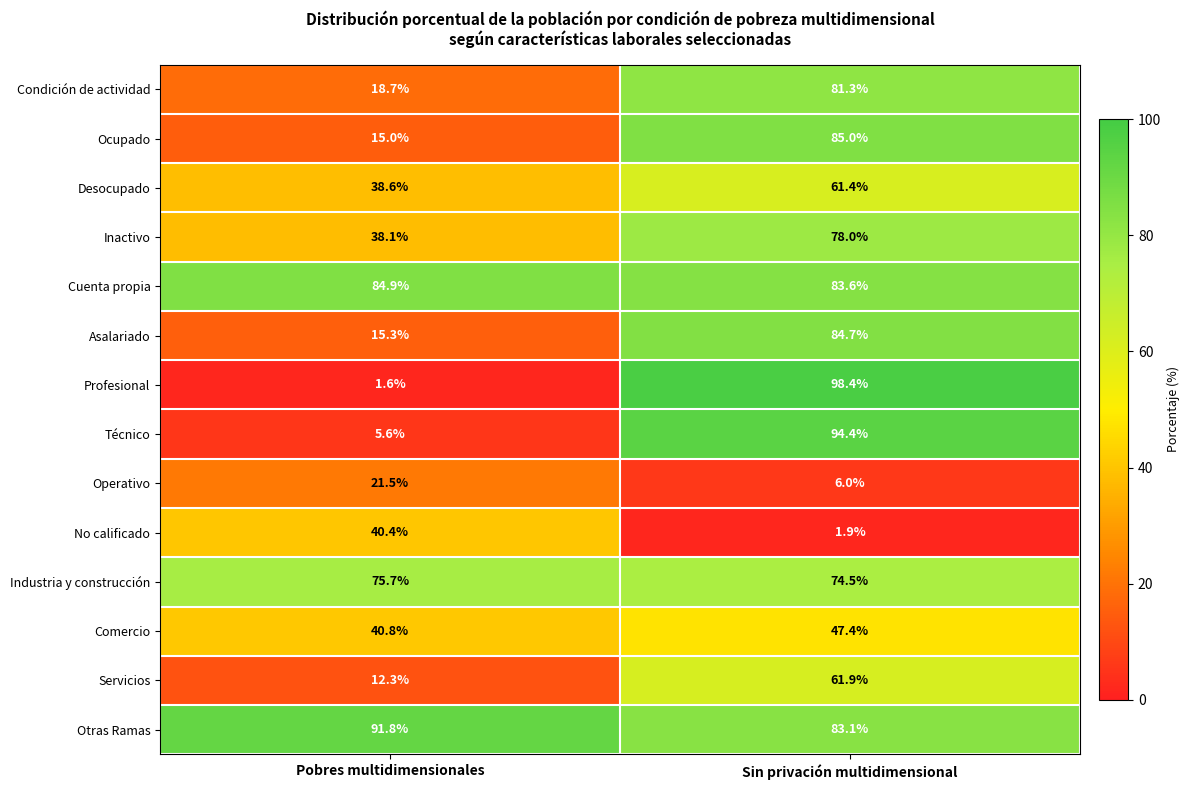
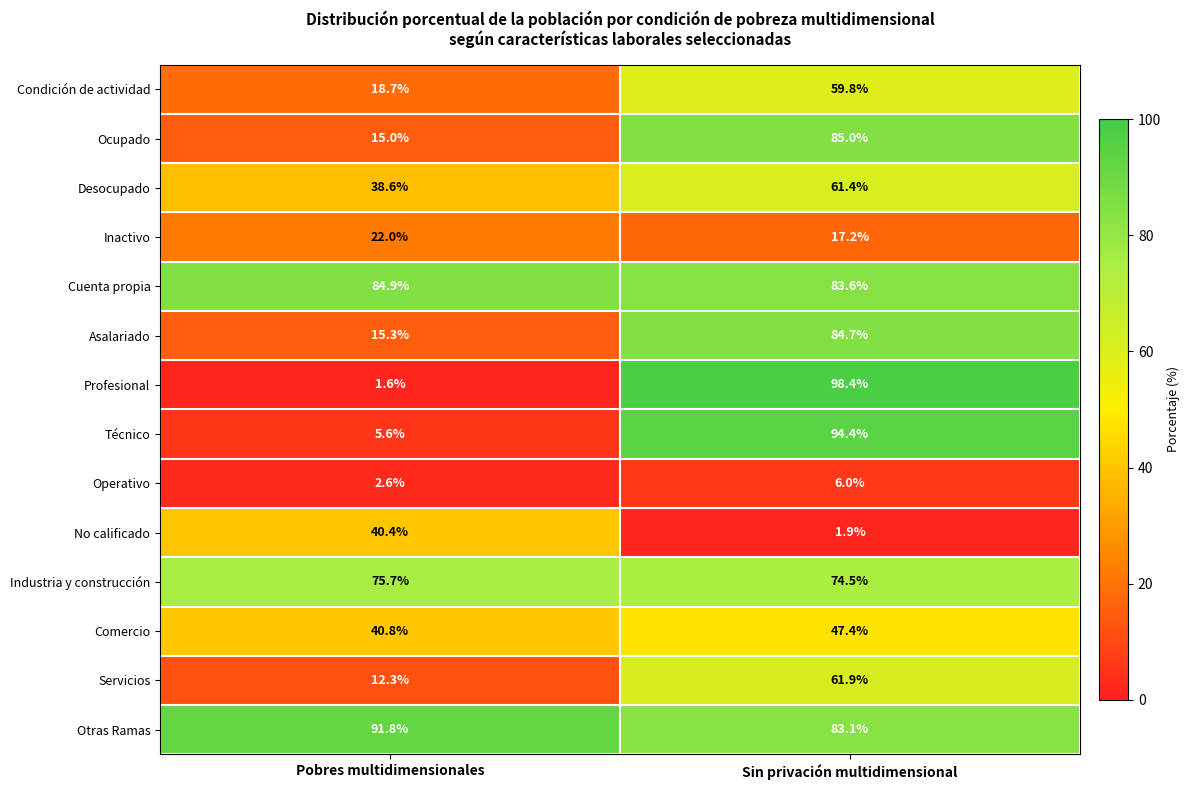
Condición de actividad, Sin privación multidimensional: 81.3% -> 59.8%
Inactivo, Pobres multidimensionales: 38.1% -> 22.0%
Inactivo, Sin privación multidimensional: 78.0% -> 17.2%
Operativo, Pobres multidimensionales: 21.5% -> 2.6%
